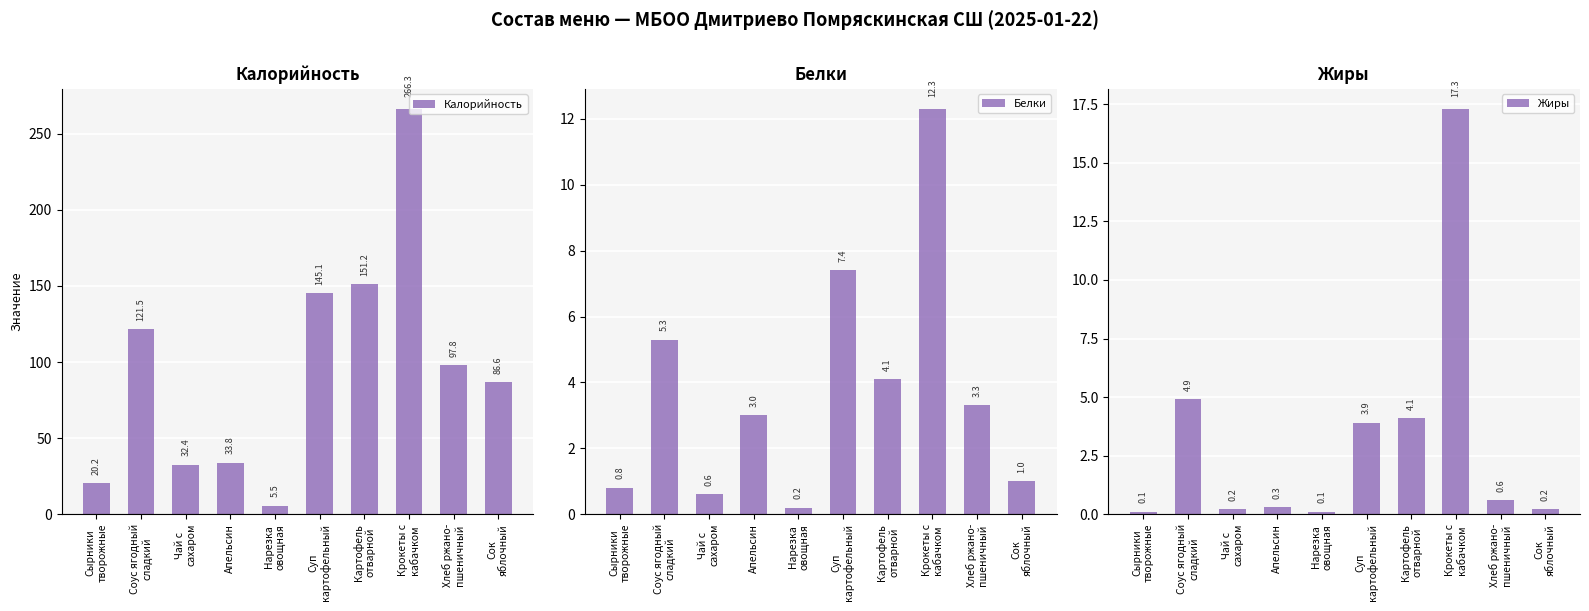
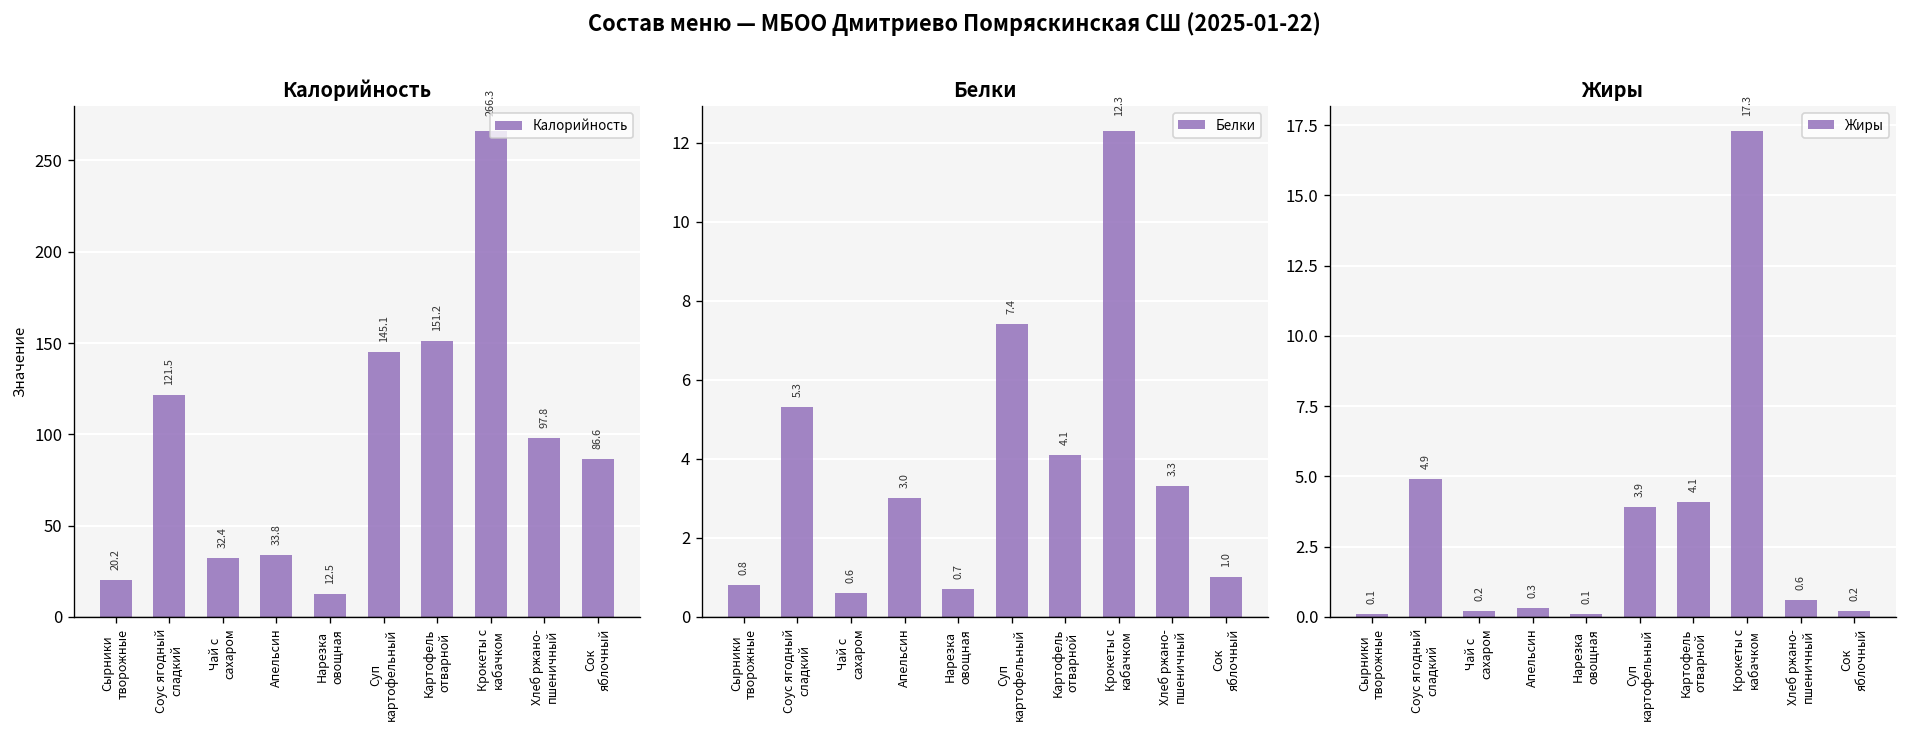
Калорийность, Нарезка овощная: 5.5 -> 12.5
Белки, Нарезка овощная: 0.2 -> 0.7
